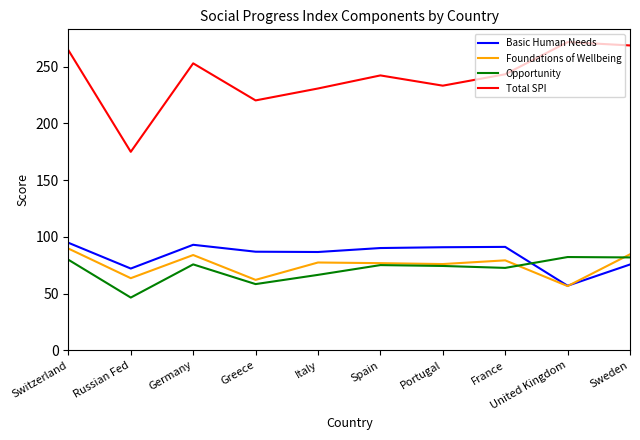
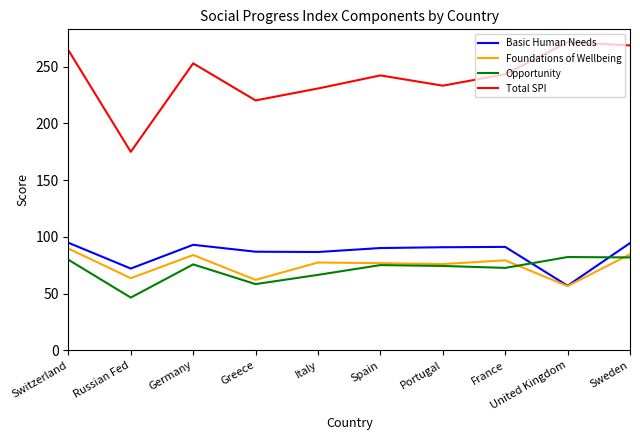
Basic Human Needs, Sweden: 76 -> 95
